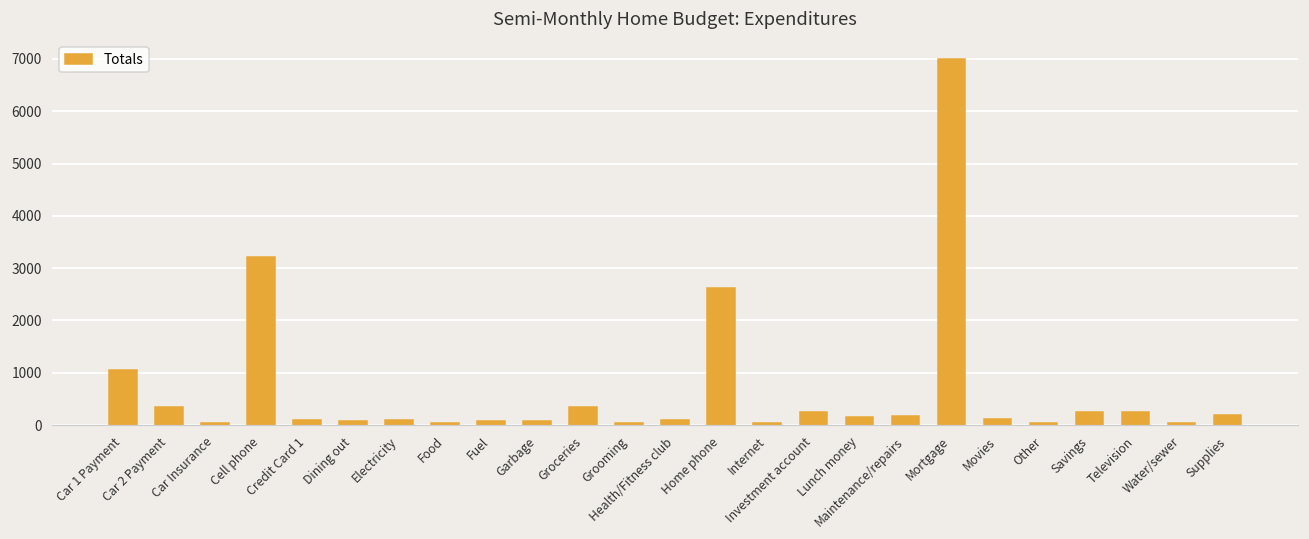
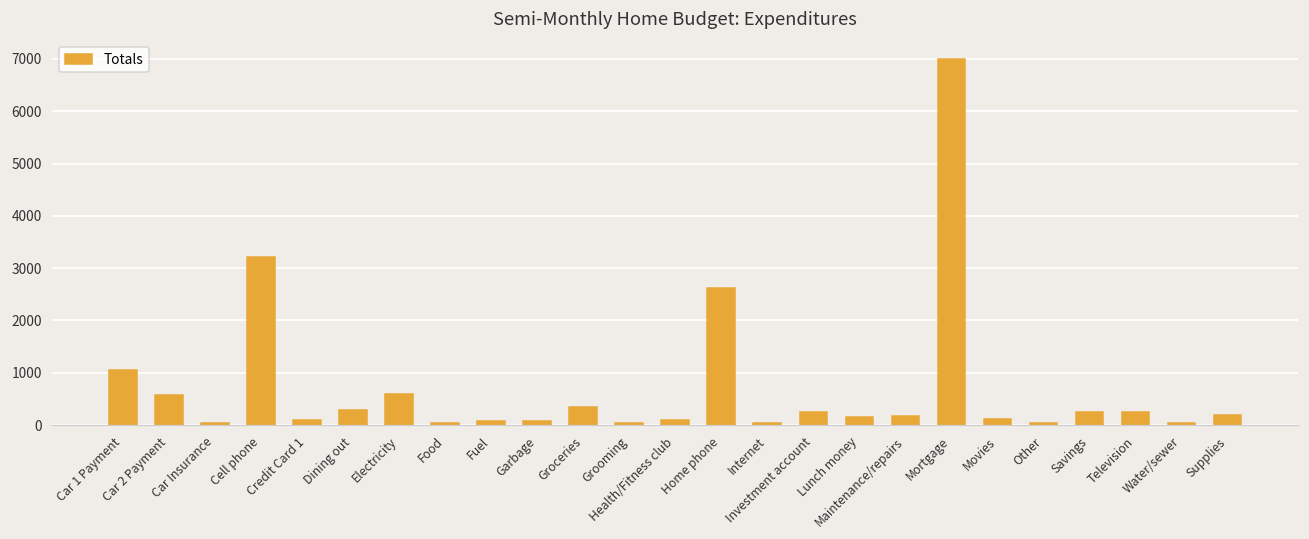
Car 2 Payment: 400 -> 600
Dining out: 100 -> 300
Electricity: 100 -> 600
